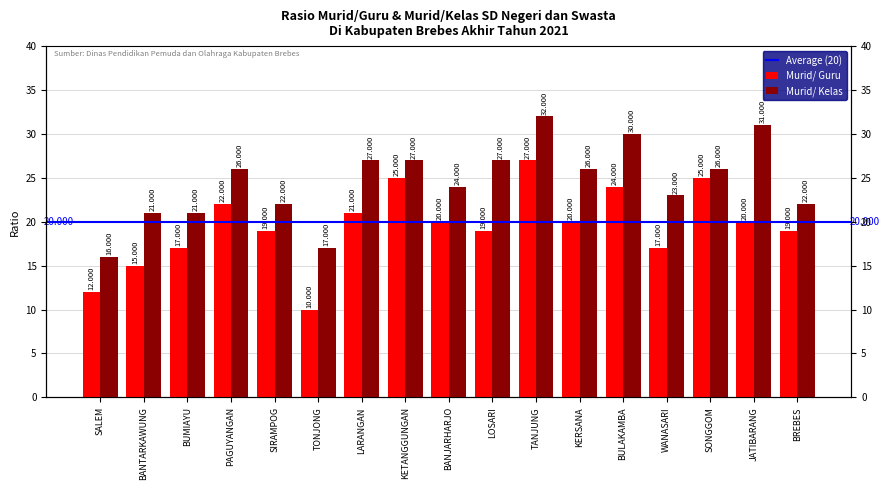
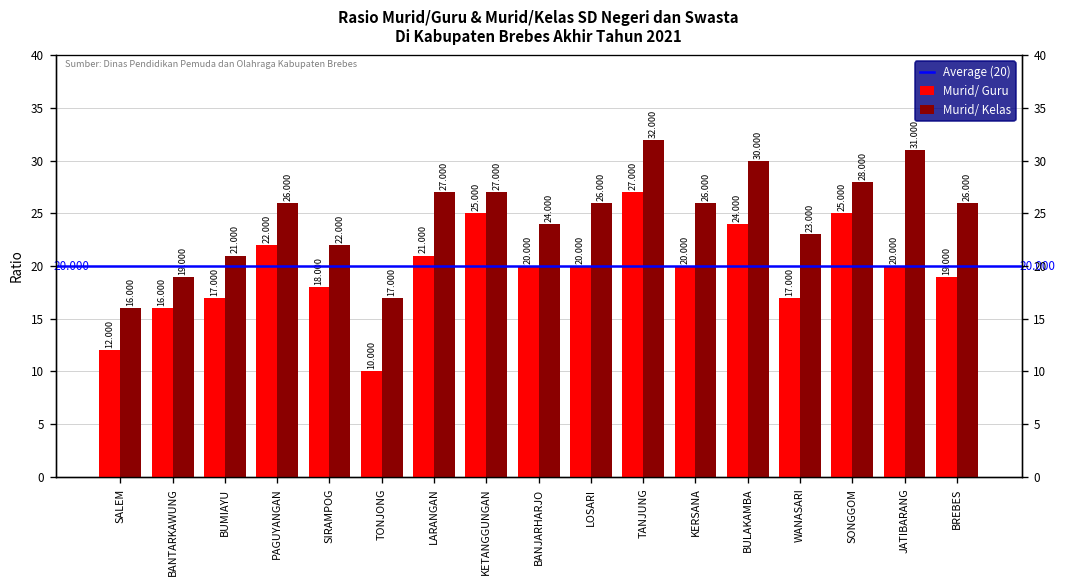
Murid/ Guru, BANTARKAWUNG: 15.000 -> 16.000
Murid/ Kelas, BANTARKAWUNG: 21.000 -> 19.000
Murid/ Guru, SIRAMPOG: 19.000 -> 18.000
Murid/ Guru, LOSARI: 19.000 -> 20.000
Murid/ Kelas, LOSARI: 27.000 -> 26.000
Murid/ Kelas, SONGGOM: 26.000 -> 28.000
Murid/ Kelas, BREBES: 22.000 -> 26.000
